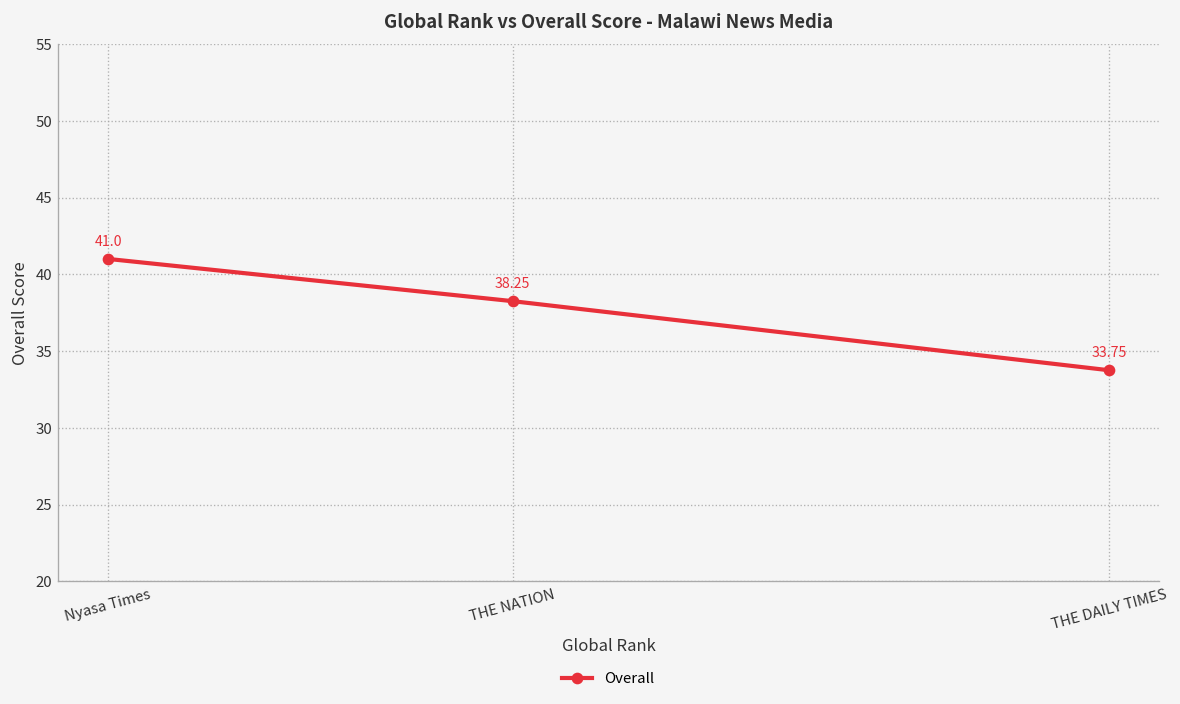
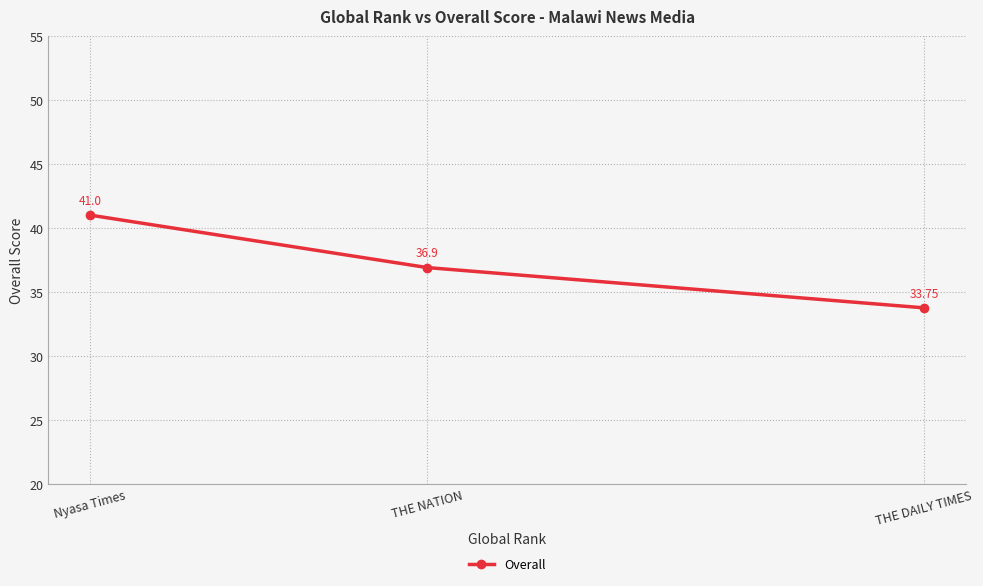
THE NATION: 38.25 -> 36.9
